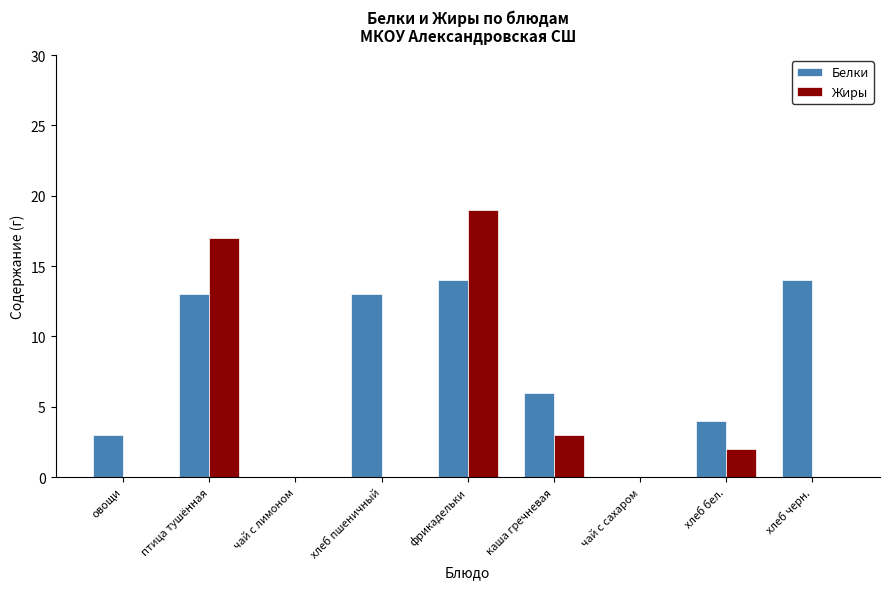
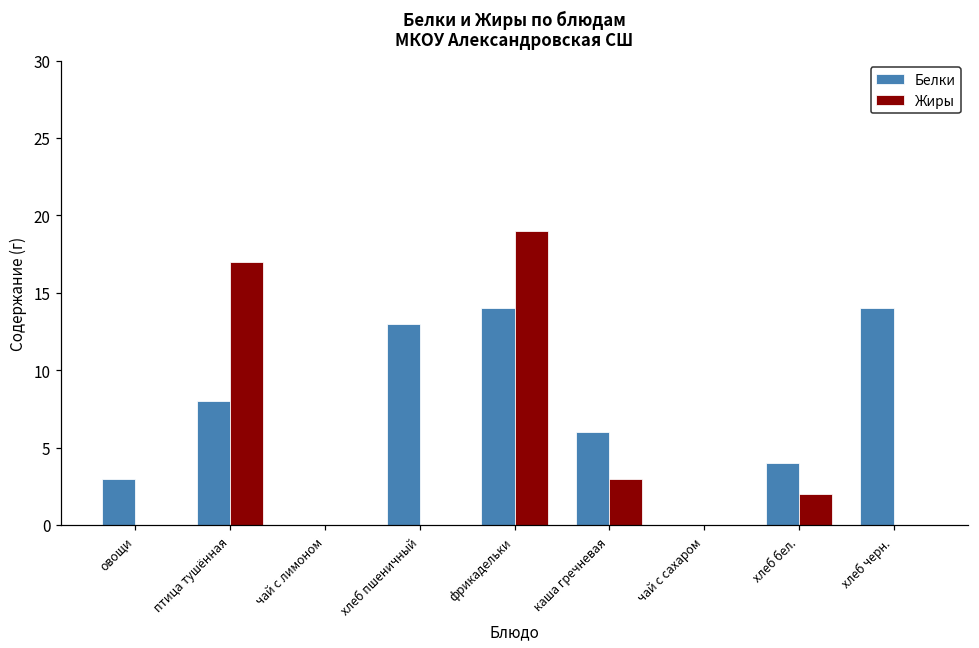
Белки, птица тушённая: 13 -> 8
